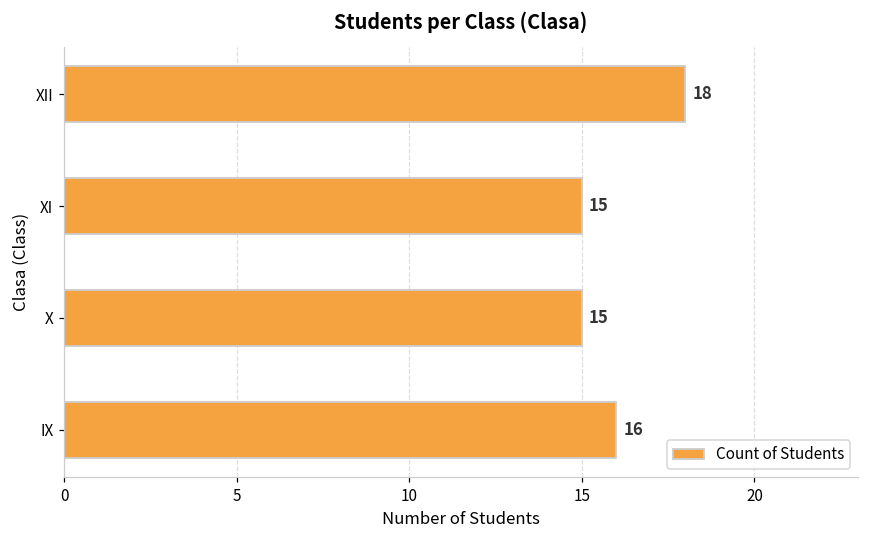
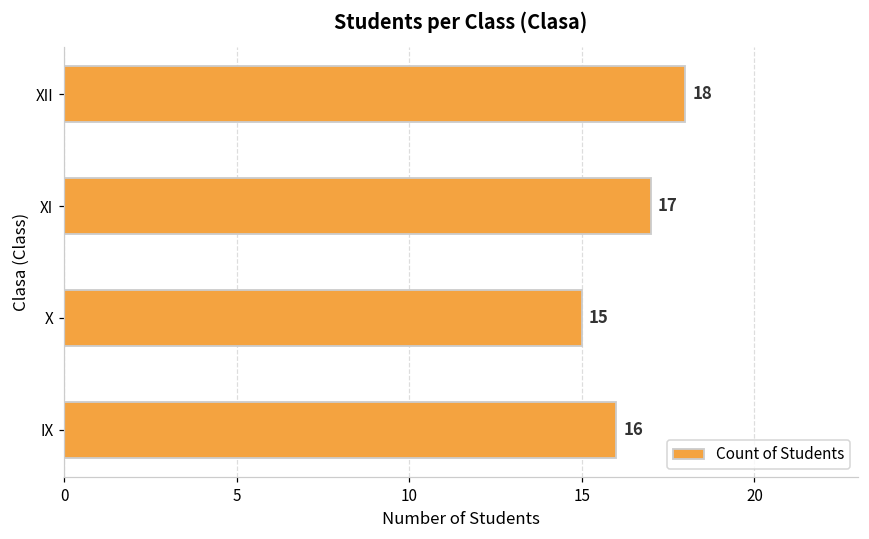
XI: 15 -> 17
